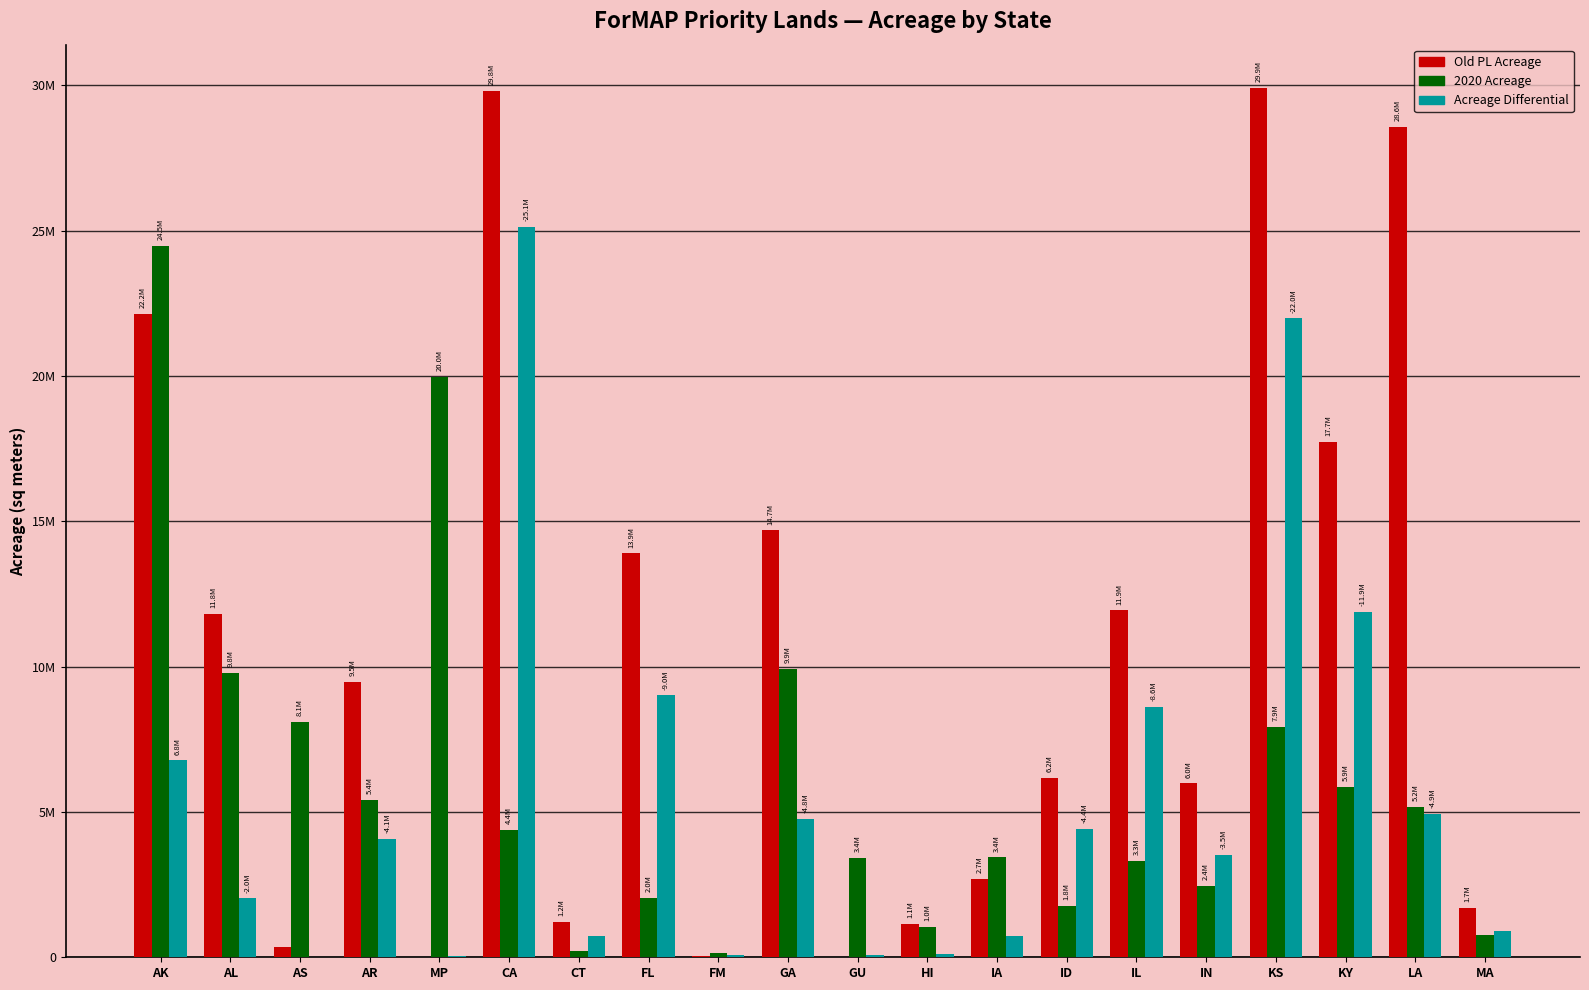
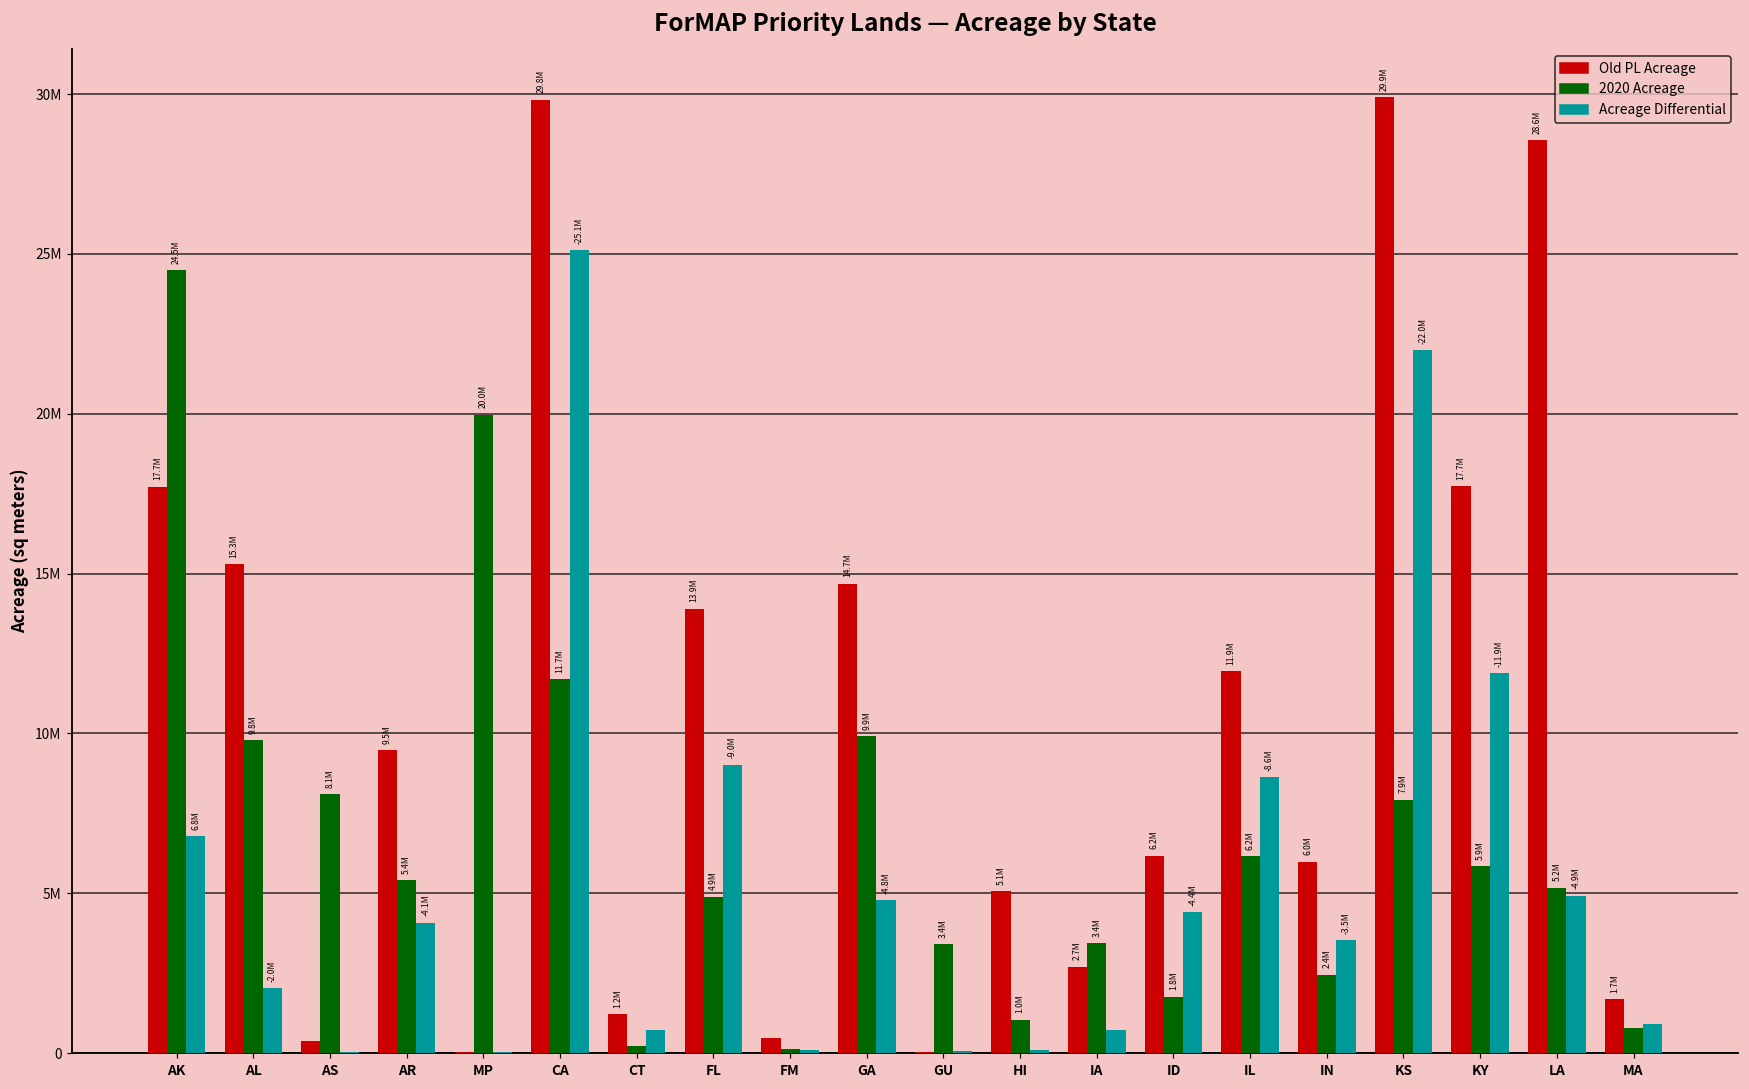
Old PL Acreage, AK: 22.2M -> 17.7M
Old PL Acreage, AL: 11.8M -> 15.3M
2020 Acreage, CA: 4.4M -> 11.7M
2020 Acreage, FL: 2.0M -> 4.9M
Old PL Acreage, FM: 0 -> 500000
Old PL Acreage, HI: 1.1M -> 5.1M
2020 Acreage, IL: 3.3M -> 6.2M
